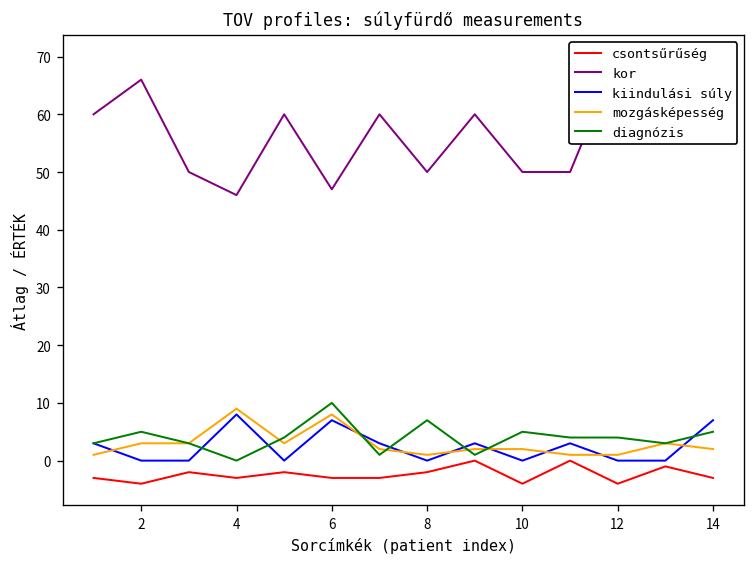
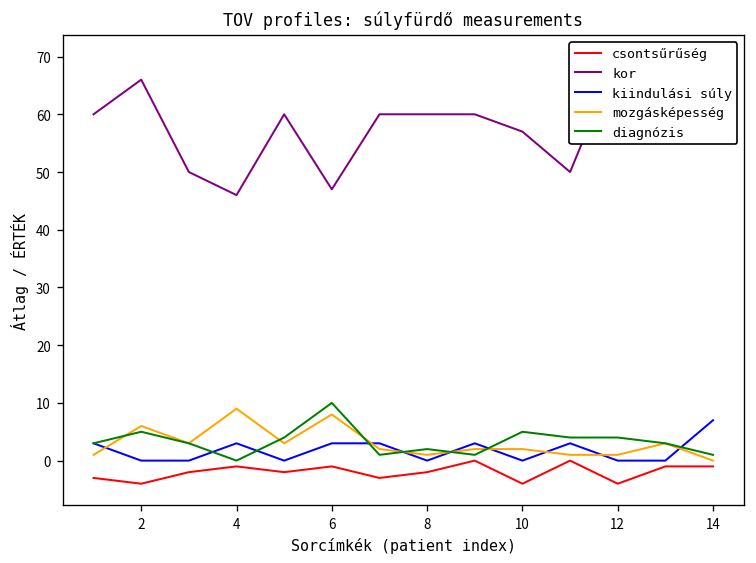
mozgásképesség, 2: 3 -> 6
csontsűrűség, 4: -3 -> -1
kiindulási súly, 4: 8 -> 3
csontsűrűség, 6: -3 -> -1
kiindulási súly, 6: 7 -> 3
kor, 8: 50 -> 60
diagnózis, 8: 7 -> 2
kor, 10: 50 -> 57
csontsűrűség, 14: -3 -> -1
mozgásképesség, 14: 2 -> 0
diagnózis, 14: 5 -> 1
